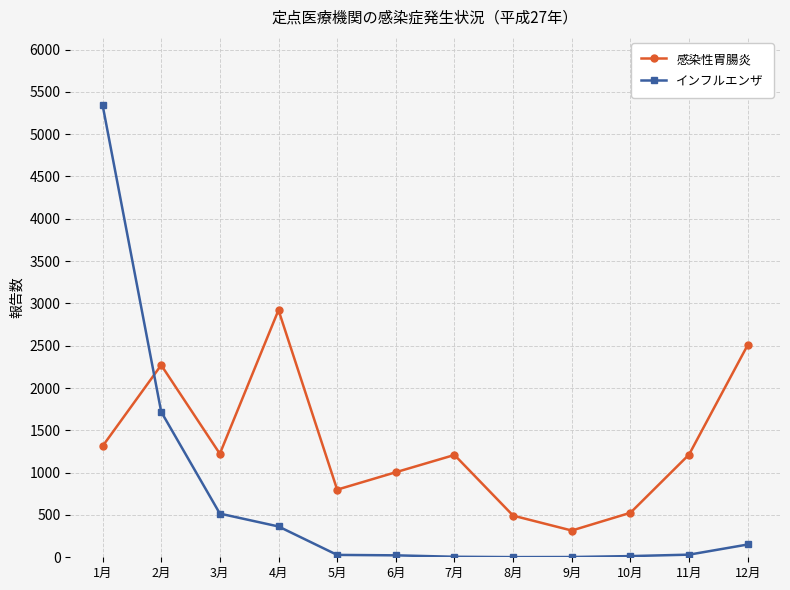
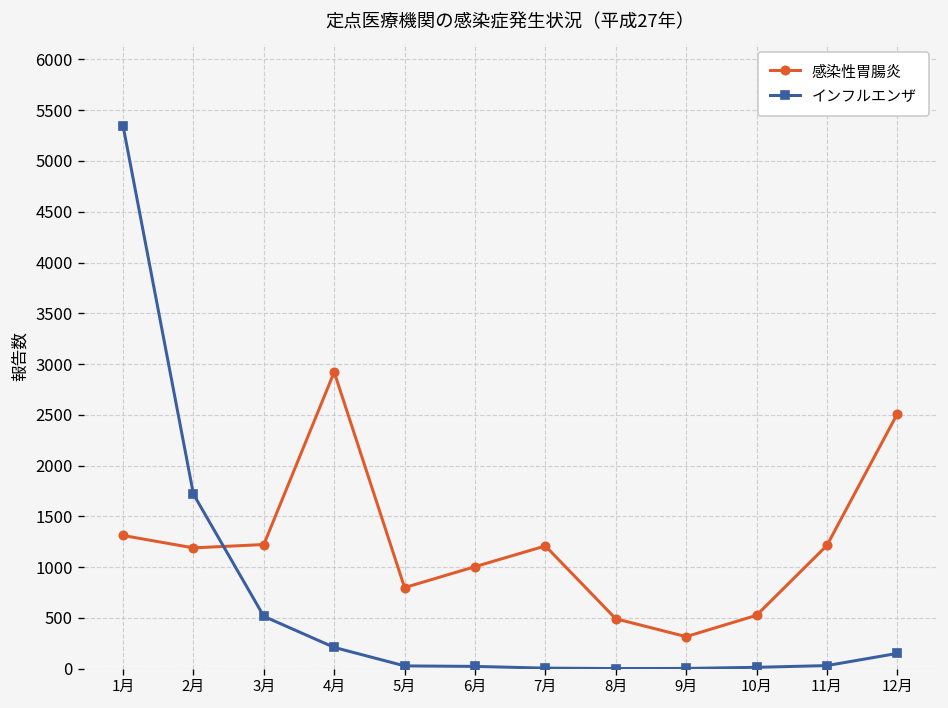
感染性胃腸炎, 2月: 2300 -> 1200
インフルエンザ, 4月: 400 -> 200
